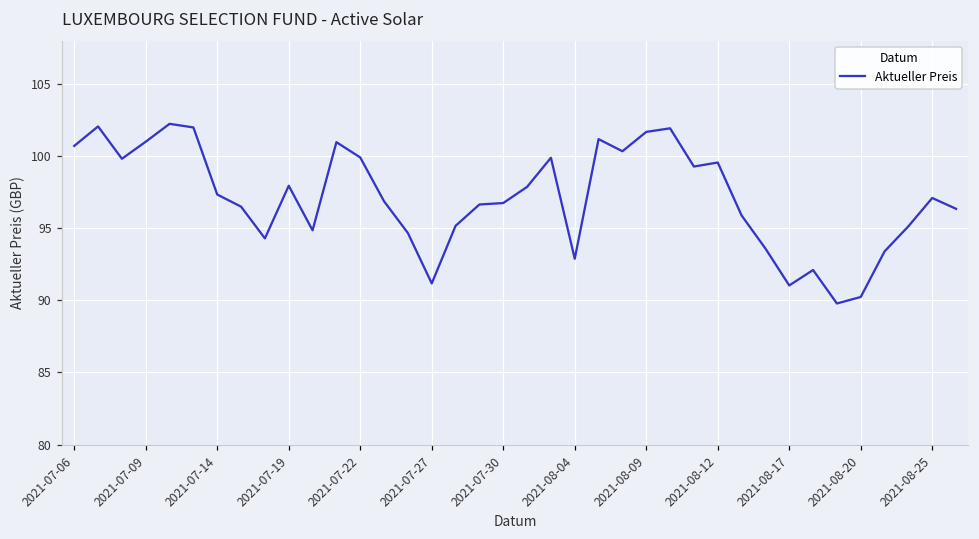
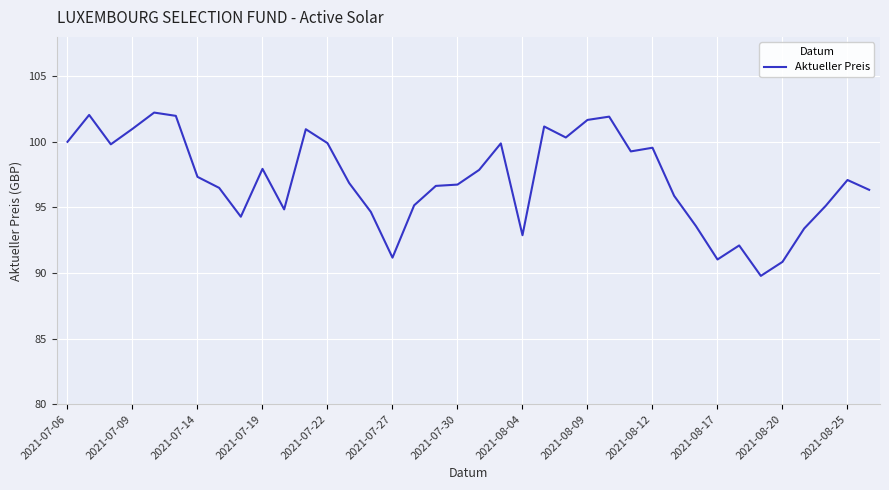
2021-07-06: 100.7 -> 100.0
2021-08-20: 90.2 -> 90.9
